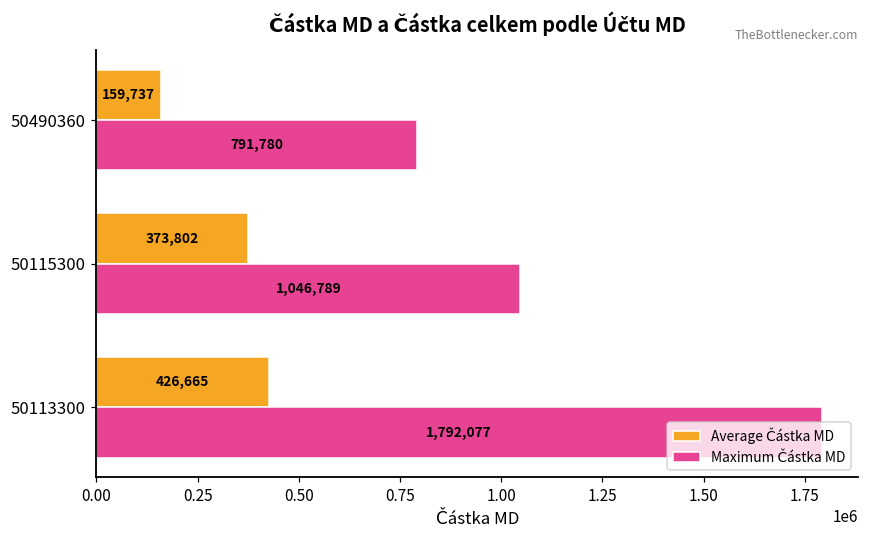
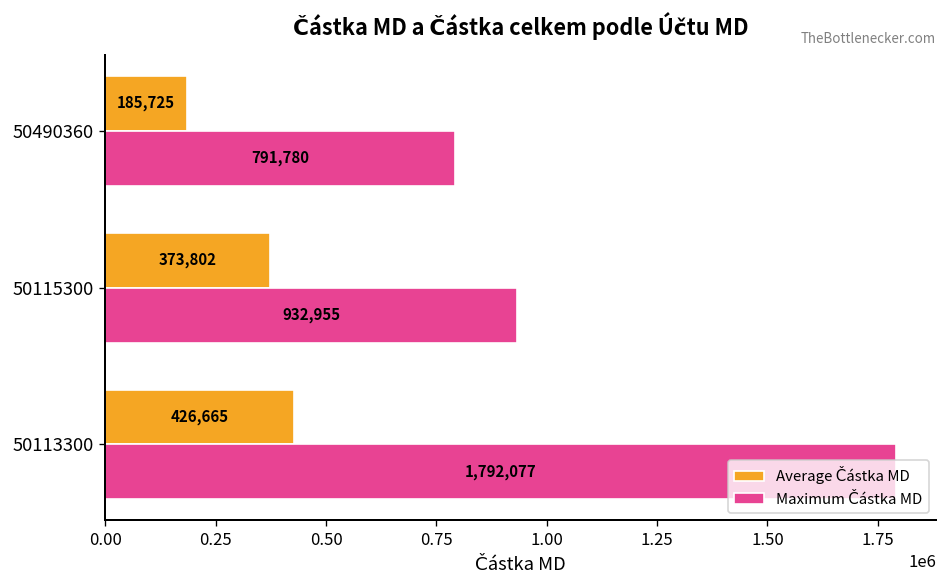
Average Částka MD, 50490360: 159,737 -> 185,725
Maximum Částka MD, 50115300: 1,046,789 -> 932,955
